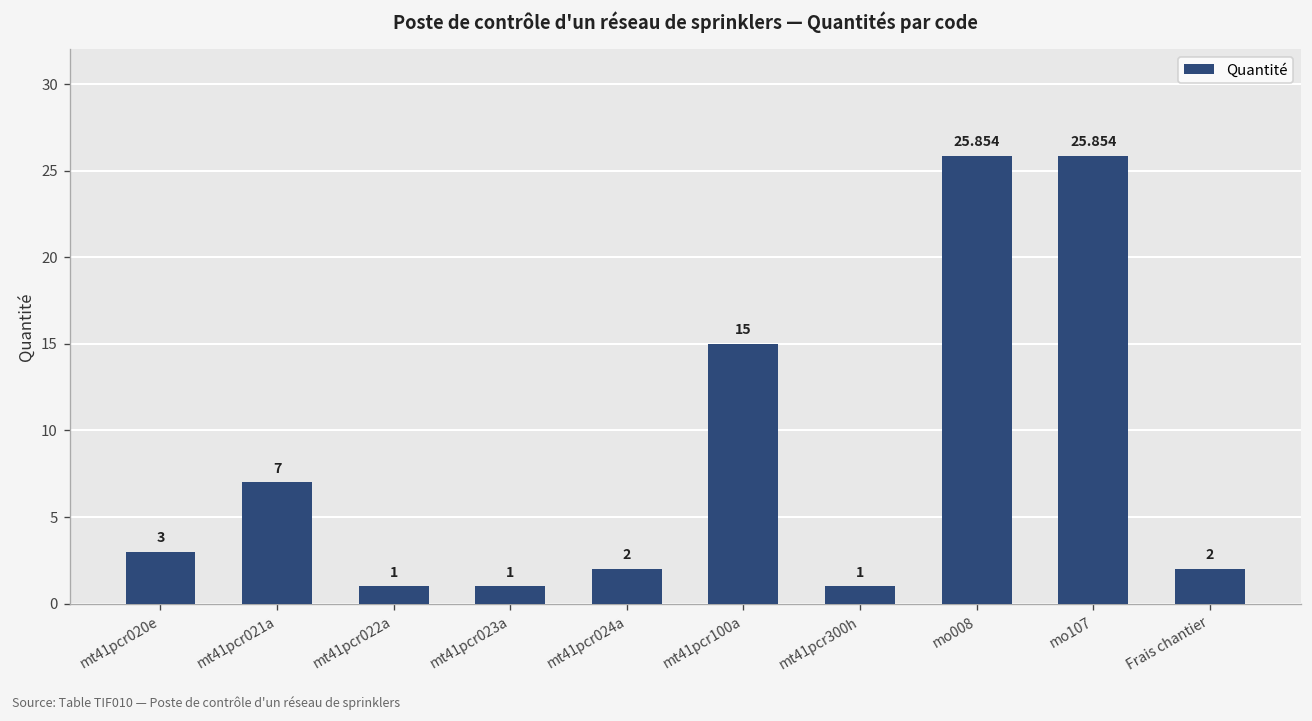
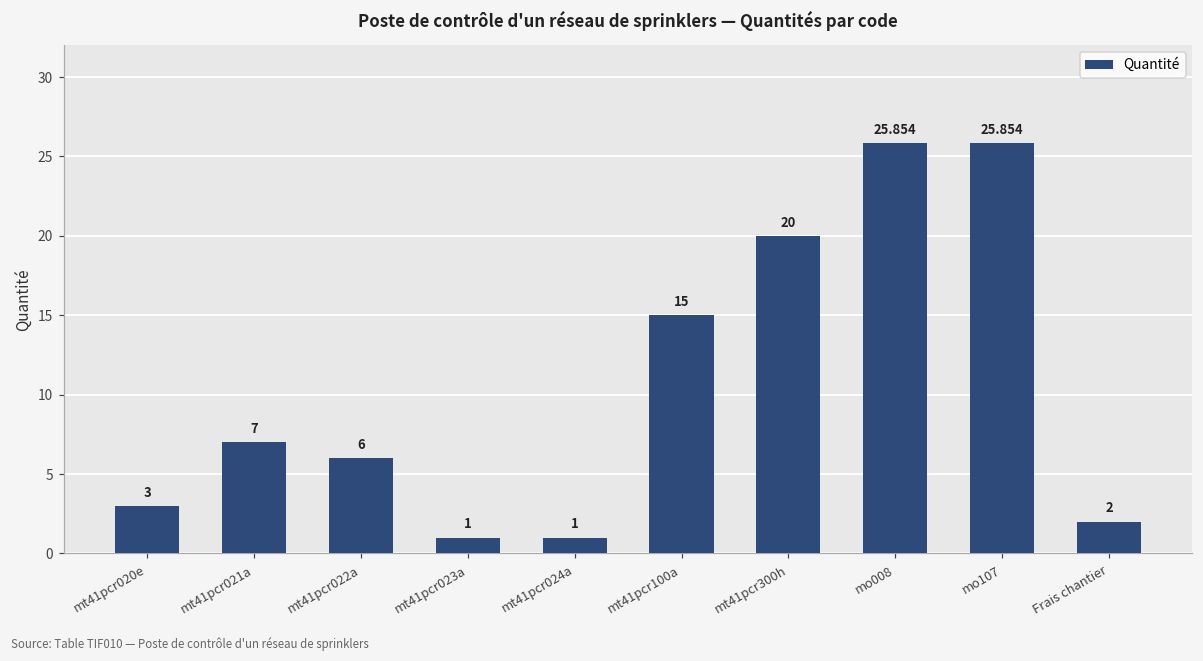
mt41pcr022a: 1 -> 6
mt41pcr024a: 2 -> 1
mt41pcr300h: 1 -> 20
